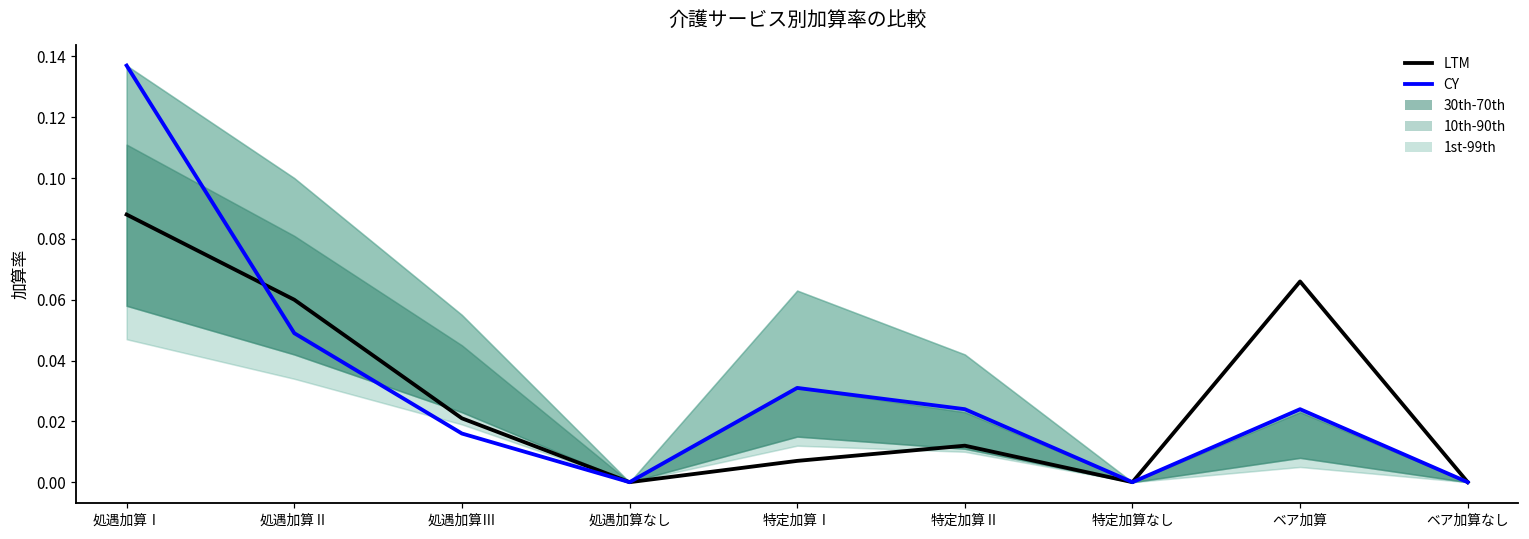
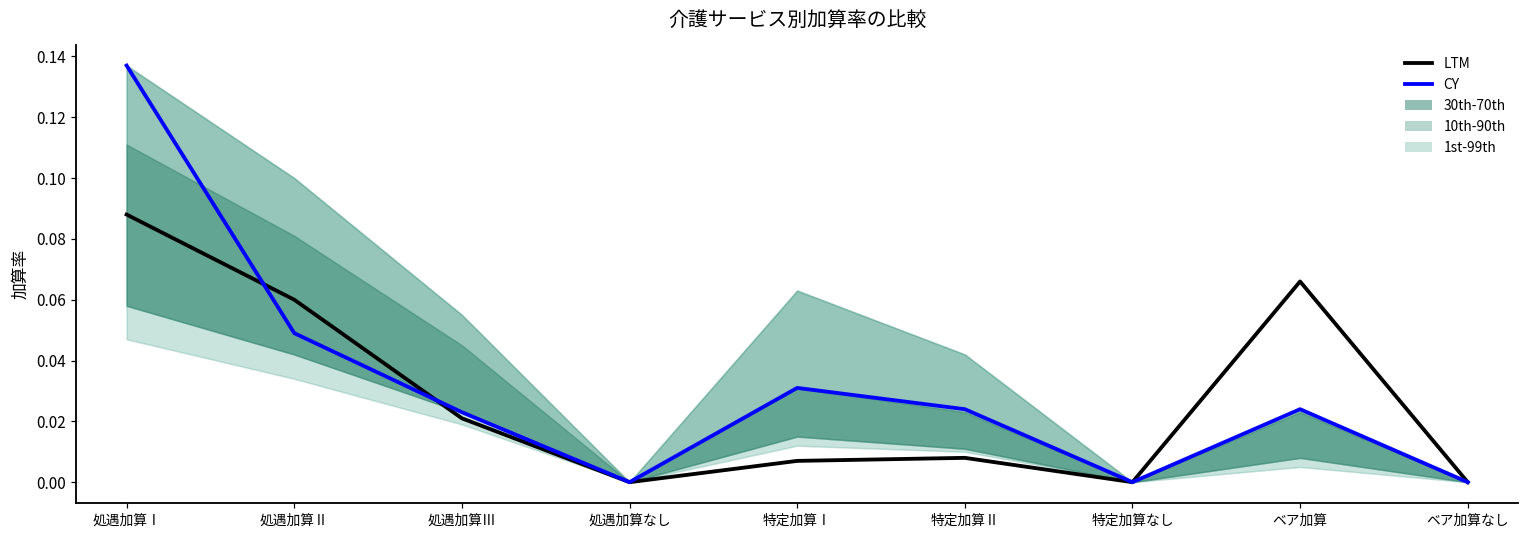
CY, 処遇加算Ⅲ: 0.016 -> 0.023
LTM, 特定加算Ⅱ: 0.012 -> 0.008
